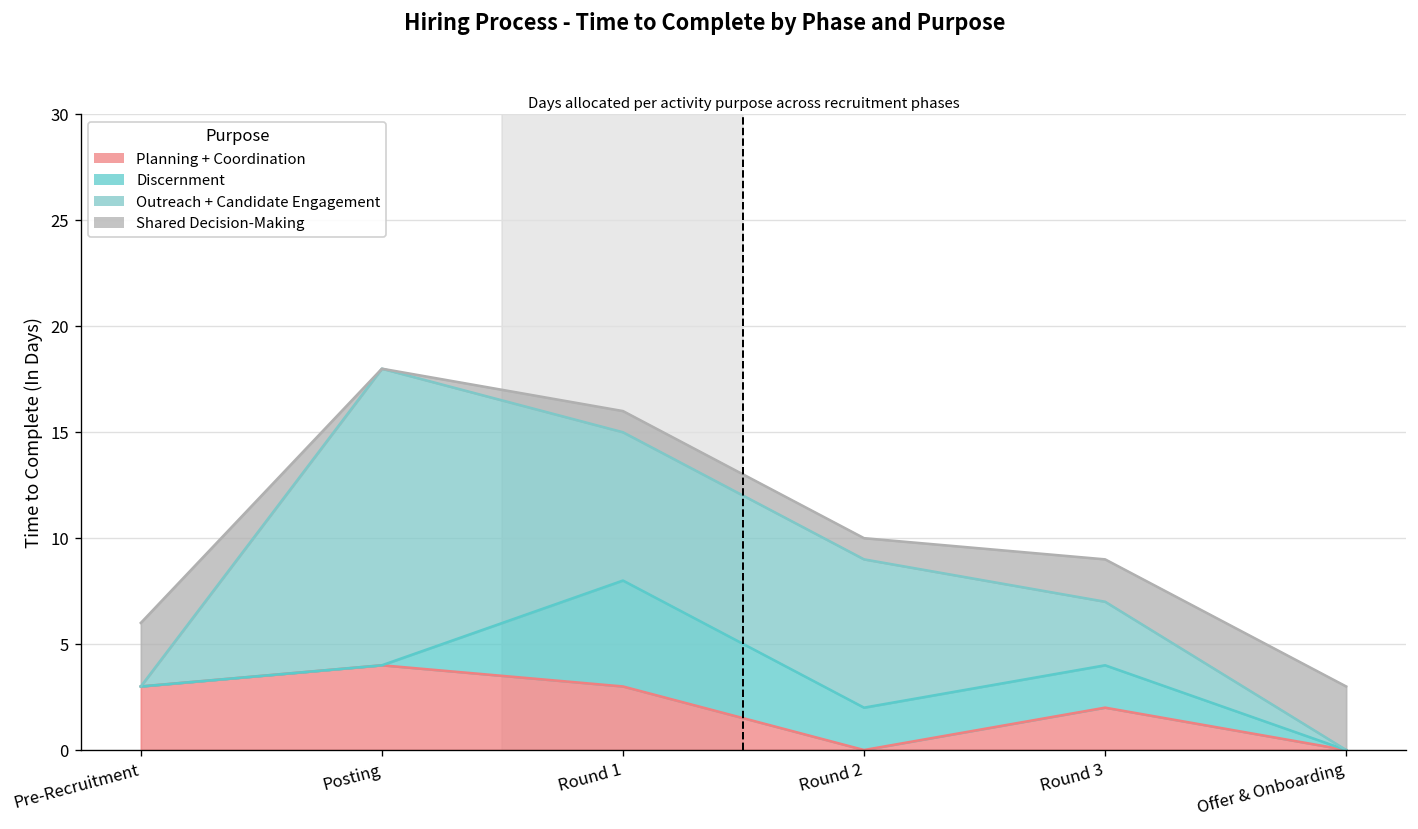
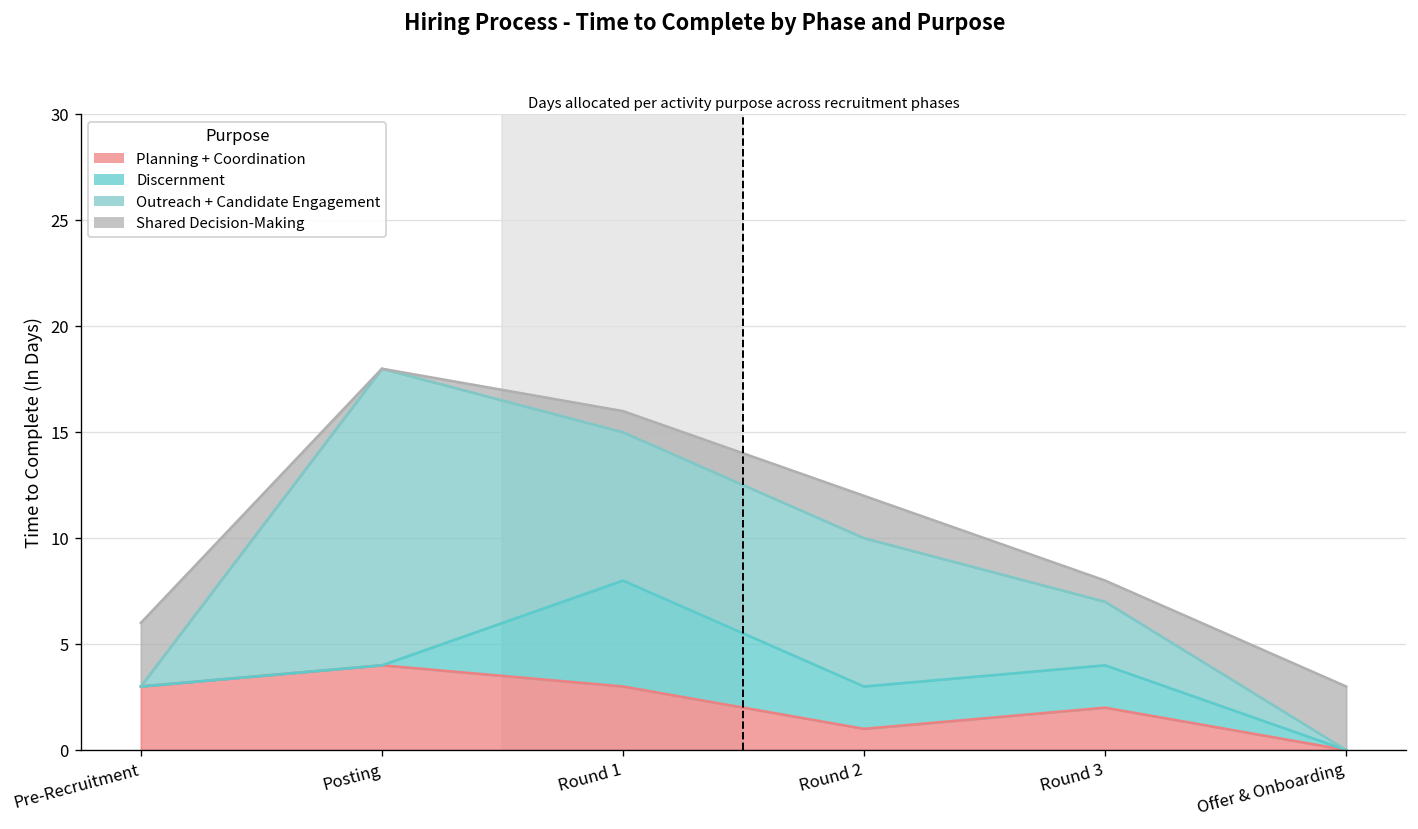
Planning + Coordination, Round 2: 0 -> 1
Shared Decision-Making, Round 2: 1 -> 2
Shared Decision-Making, Round 3: 2 -> 1
